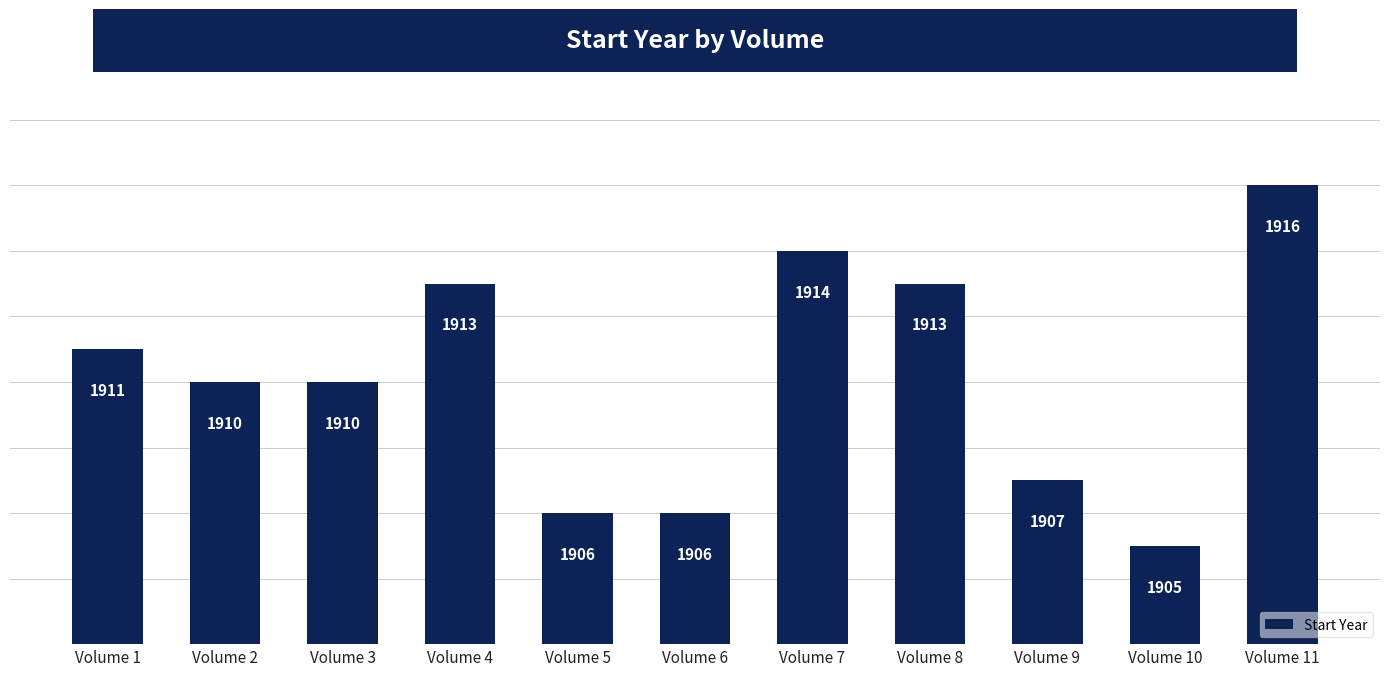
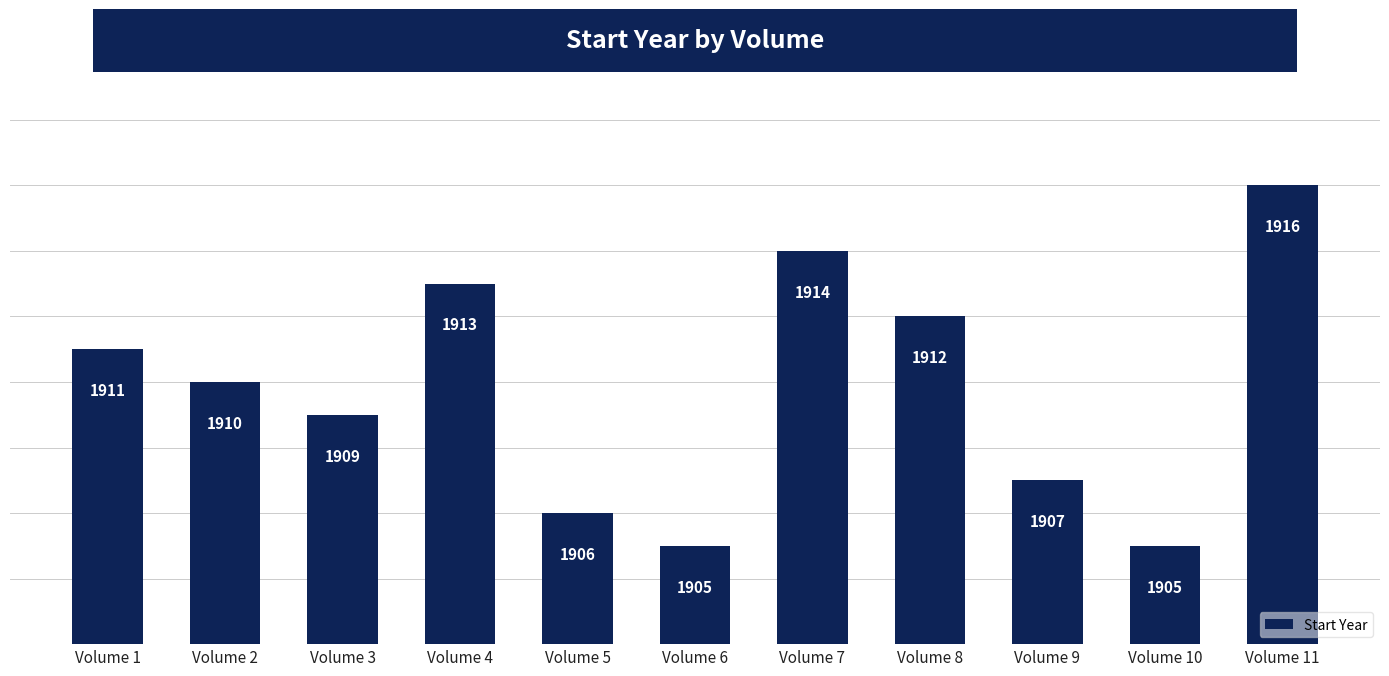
Volume 3: 1910 -> 1909
Volume 6: 1906 -> 1905
Volume 8: 1913 -> 1912
